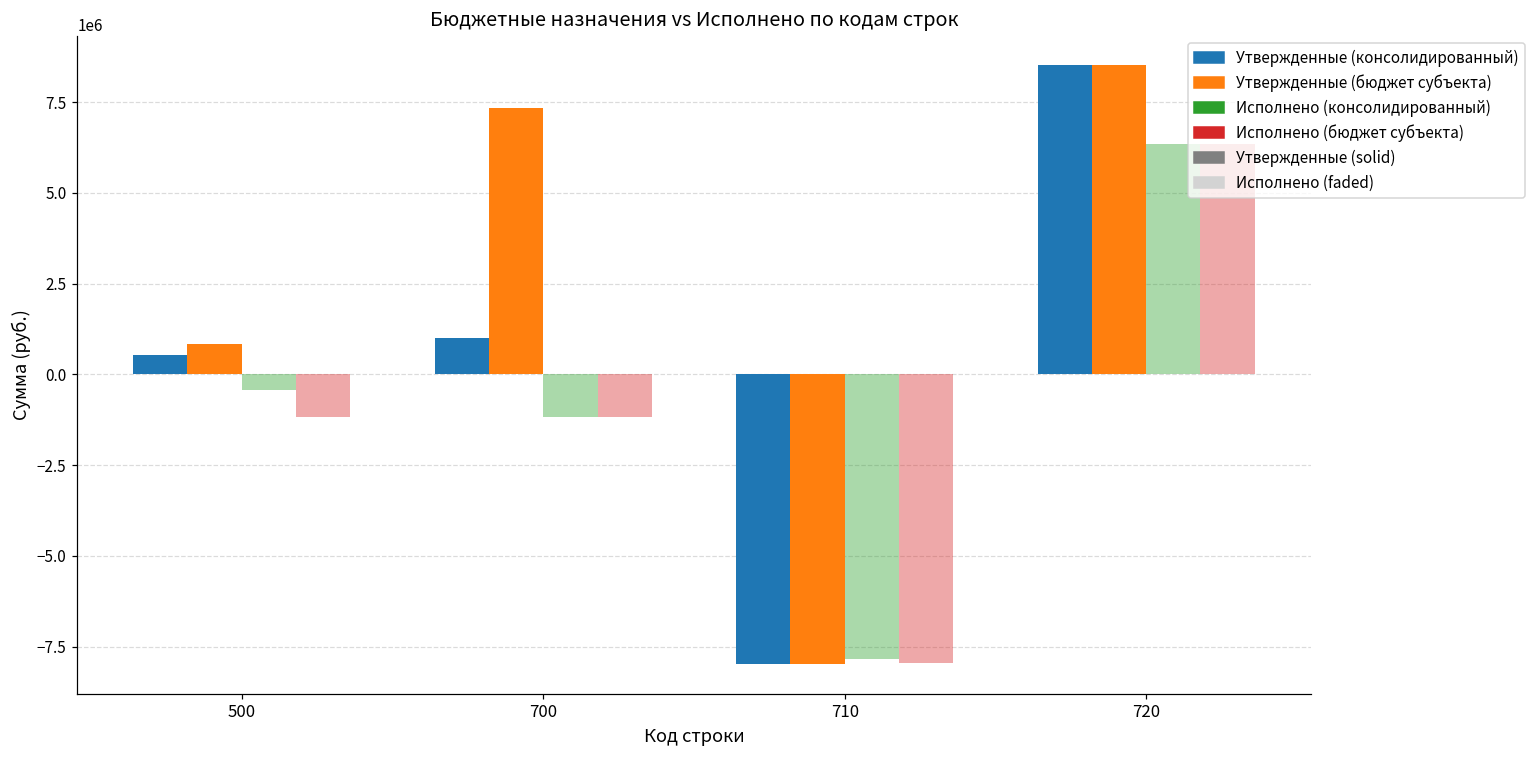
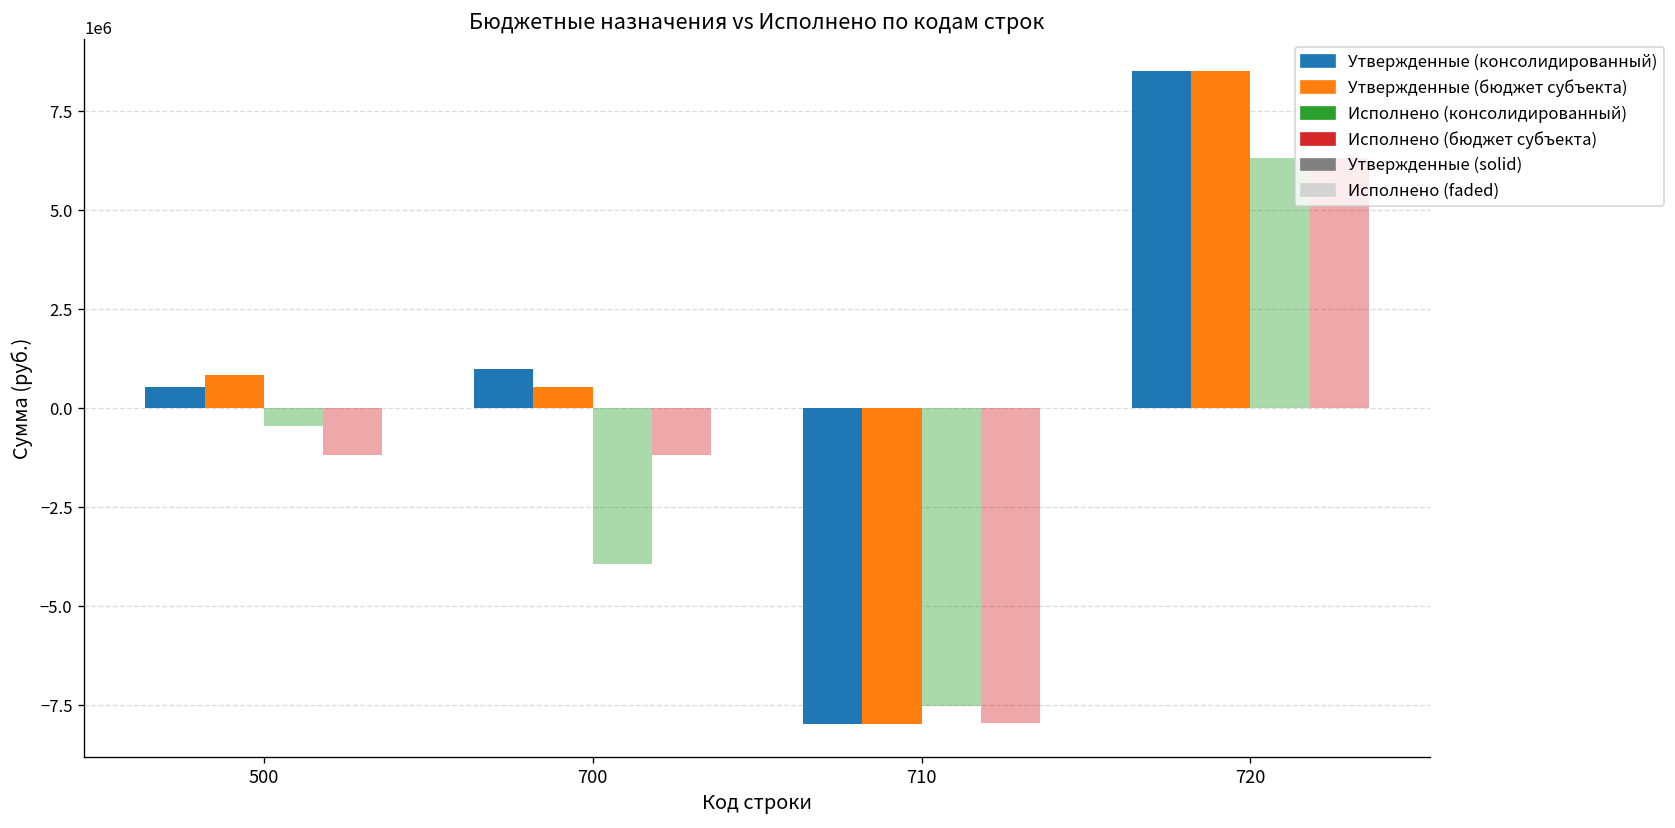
Утвержденные (бюджет субъекта), 700: 7300000 -> 500000
Исполнено (консолидированный), 700: -1200000 -> -3900000
Исполнено (консолидированный), 710: -7900000 -> -7500000
